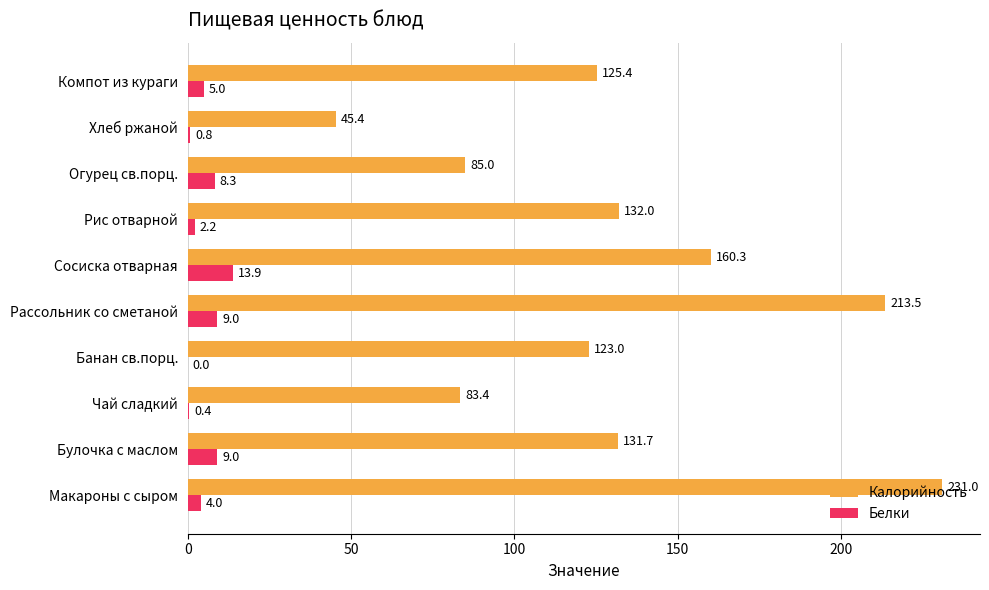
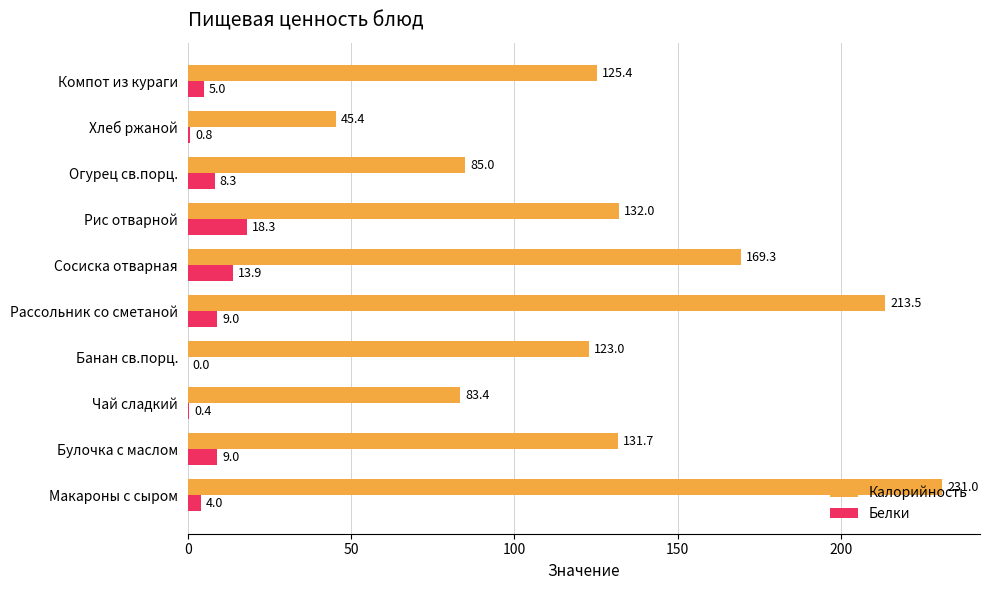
Белки, Рис отварной: 2.2 -> 18.3
Калорийность, Сосиска отварная: 160.3 -> 169.3
